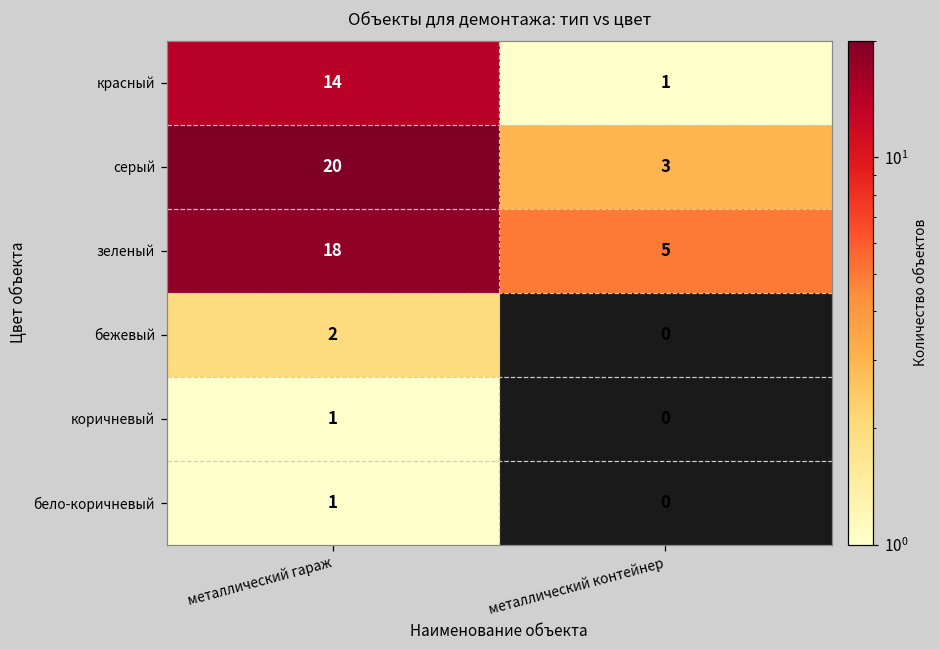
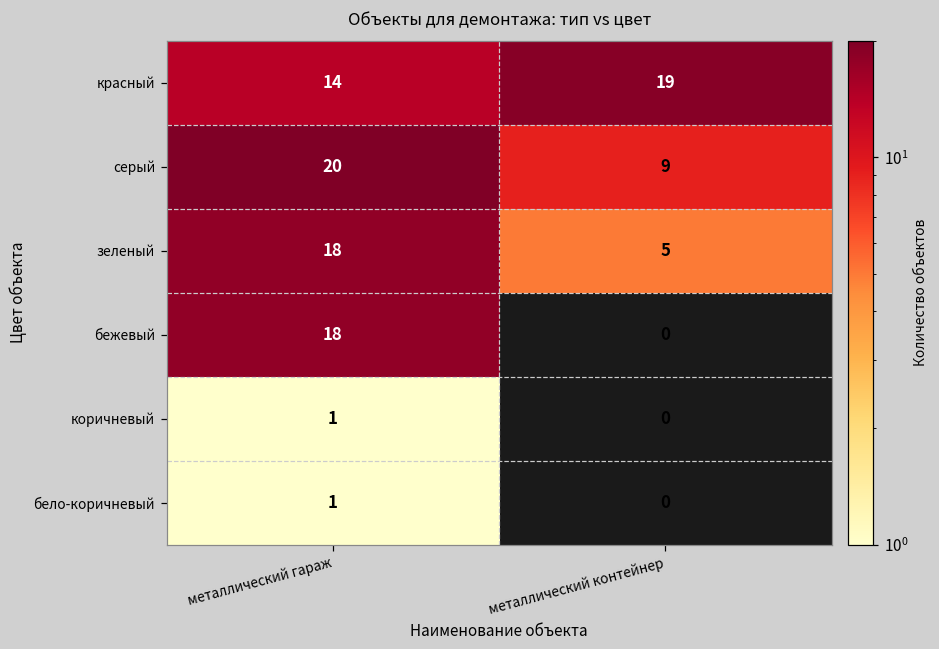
красный, металлический контейнер: 1 -> 19
серый, металлический контейнер: 3 -> 9
бежевый, металлический гараж: 2 -> 18
